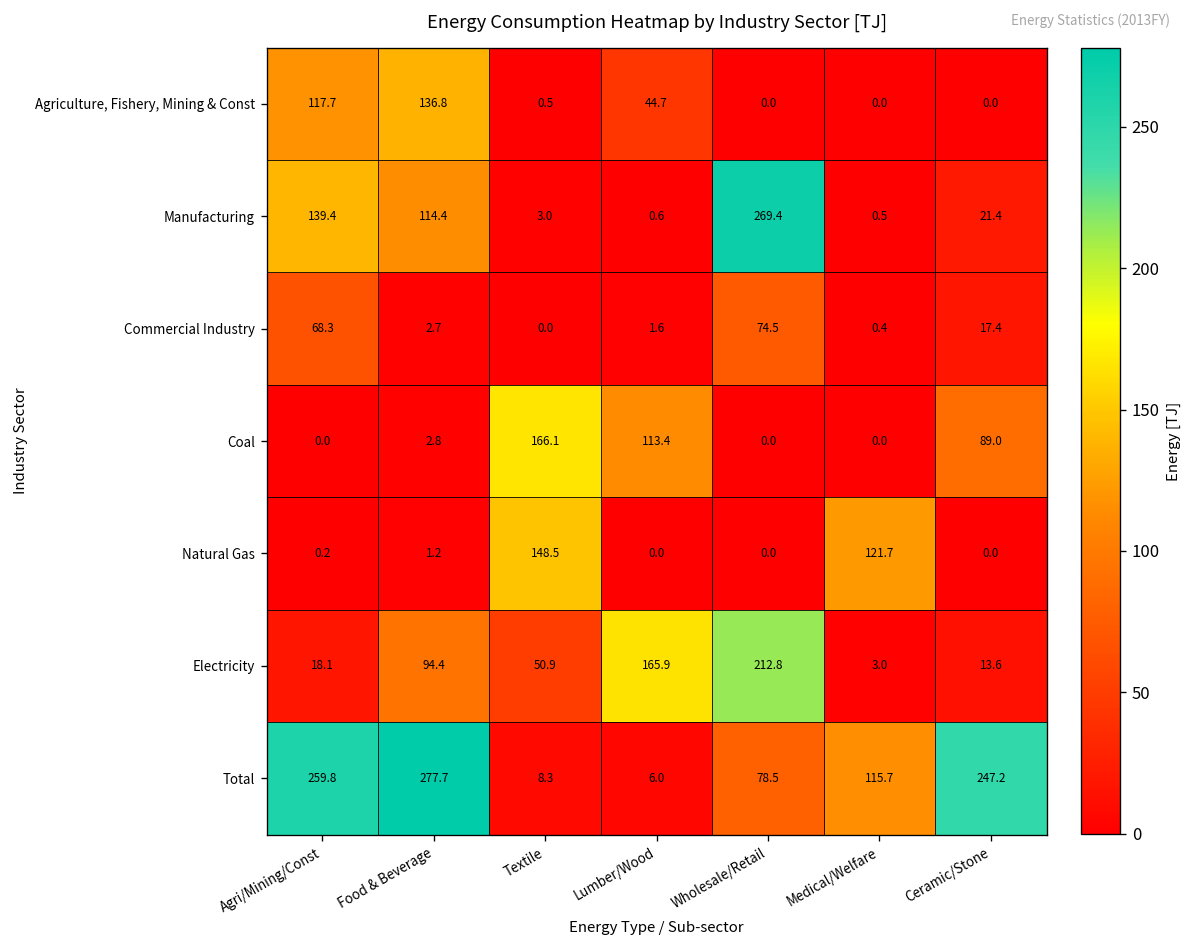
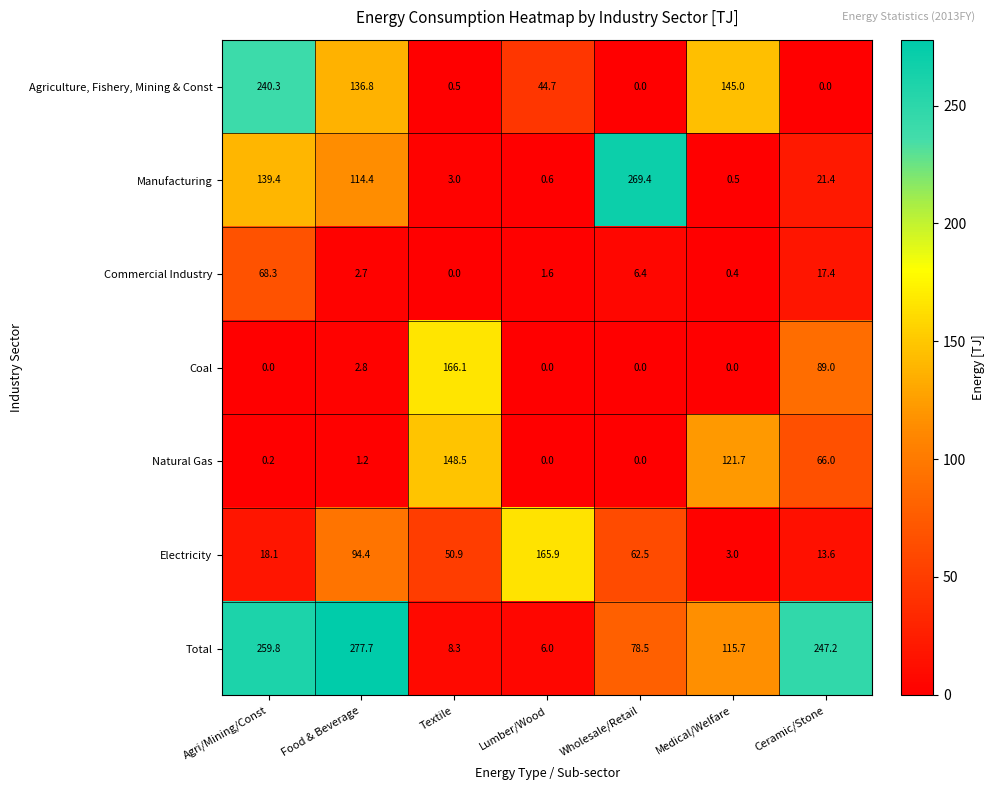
Agriculture, Fishery, Mining & Const, Agri/Mining/Const: 117.7 -> 240.3
Agriculture, Fishery, Mining & Const, Medical/Welfare: 0.0 -> 145.0
Commercial Industry, Wholesale/Retail: 74.5 -> 6.4
Coal, Lumber/Wood: 113.4 -> 0.0
Natural Gas, Ceramic/Stone: 0.0 -> 66.0
Electricity, Wholesale/Retail: 212.8 -> 62.5
